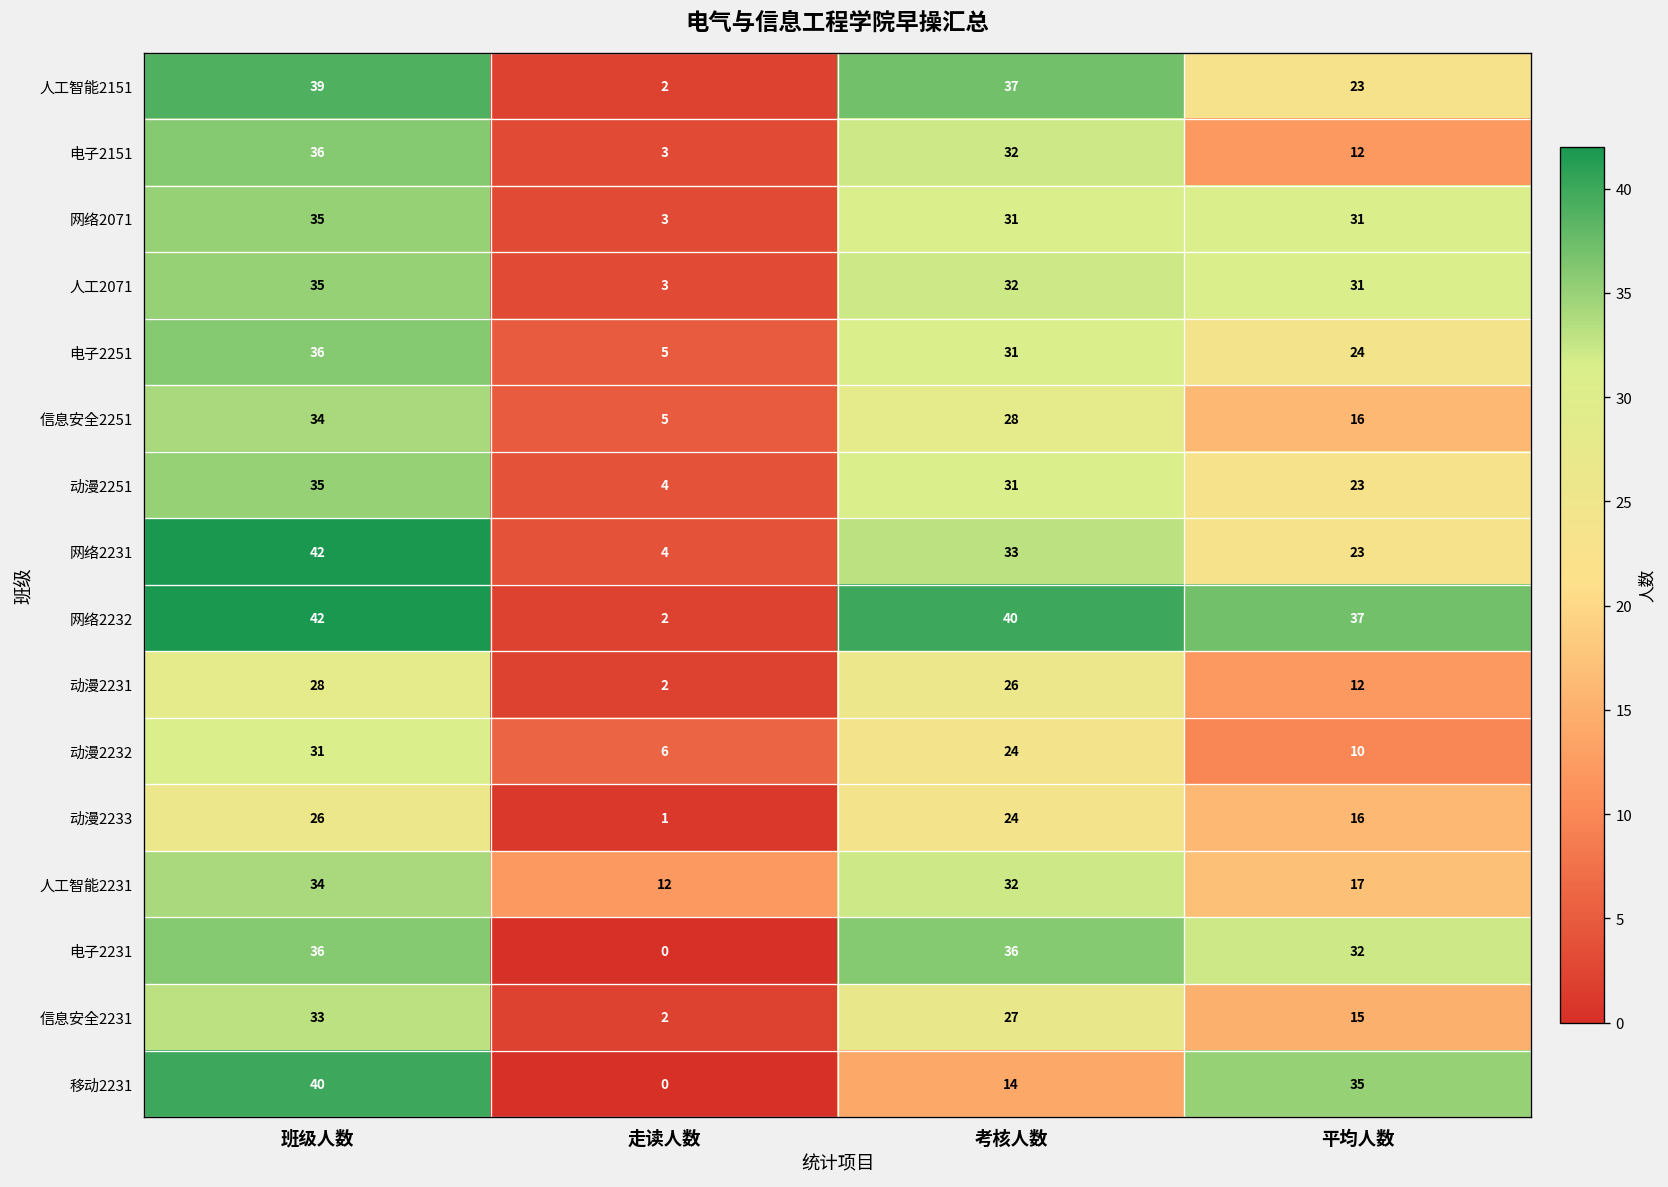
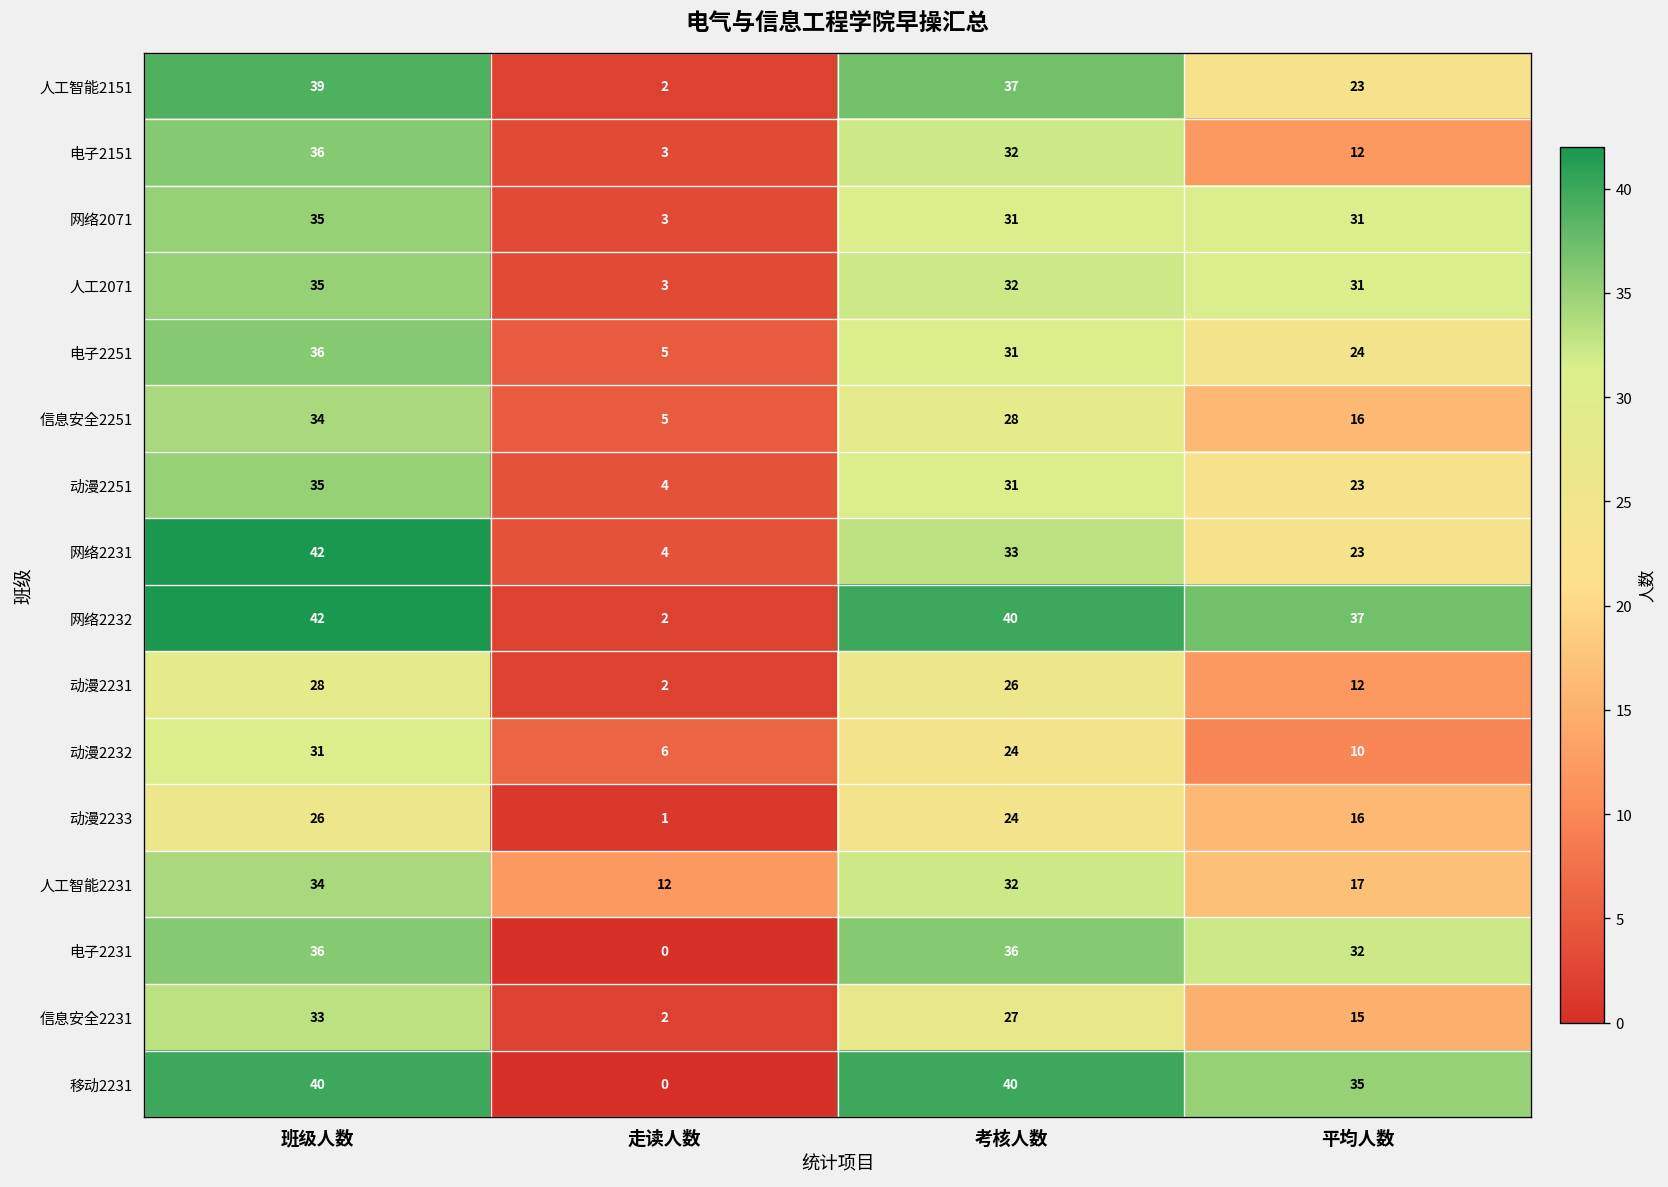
移动2231, 考核人数: 14 -> 40
